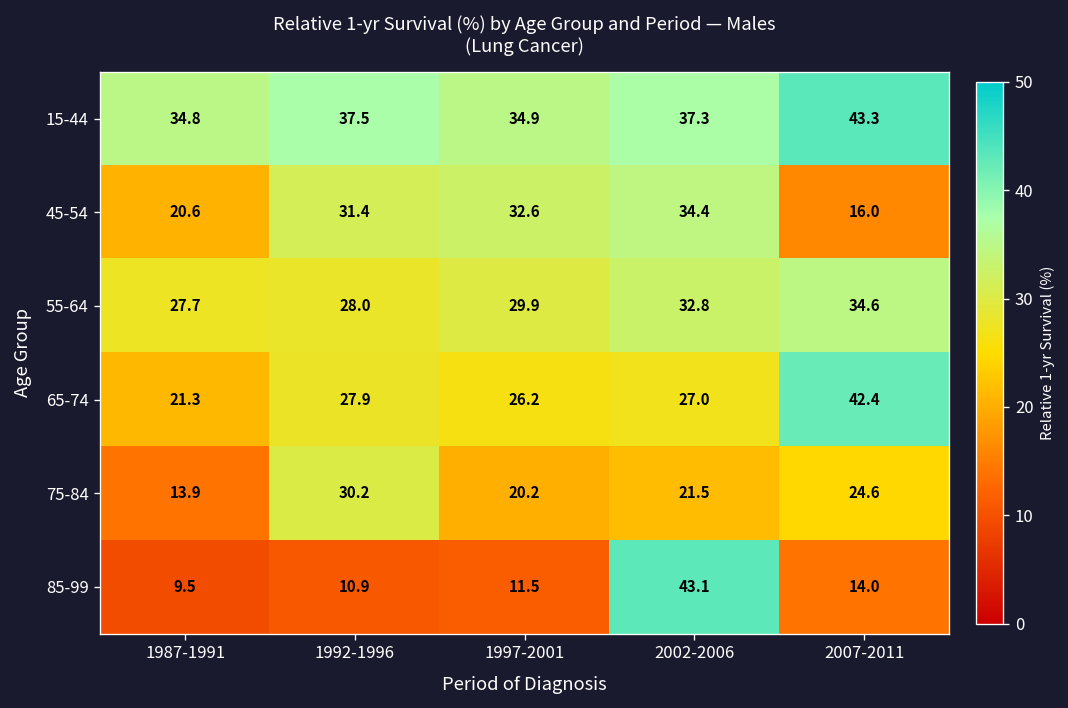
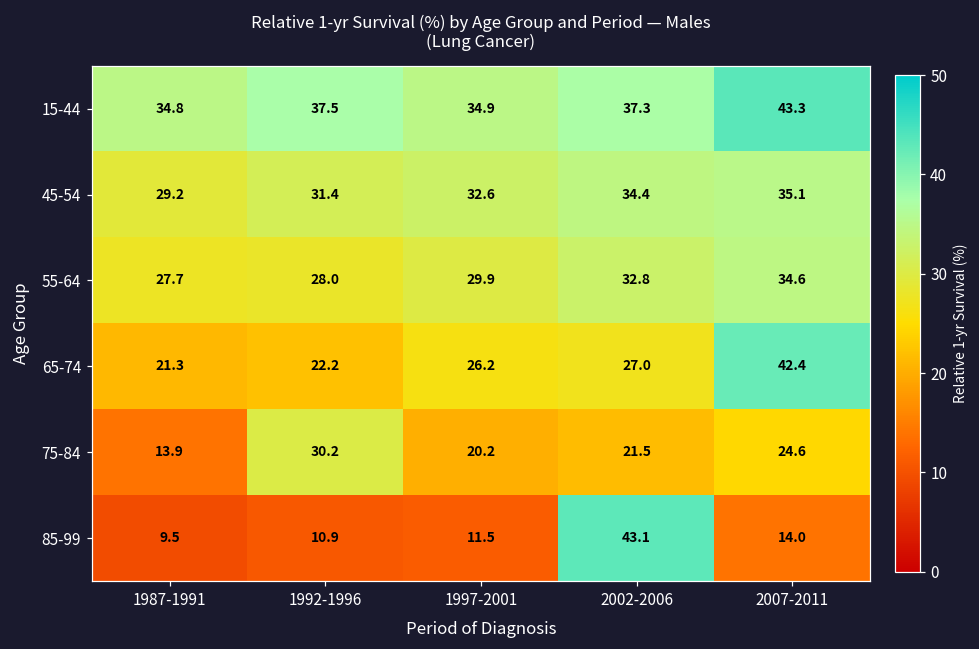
45-54, 1987-1991: 20.6 -> 29.2
45-54, 2007-2011: 16.0 -> 35.1
65-74, 1992-1996: 27.9 -> 22.2
